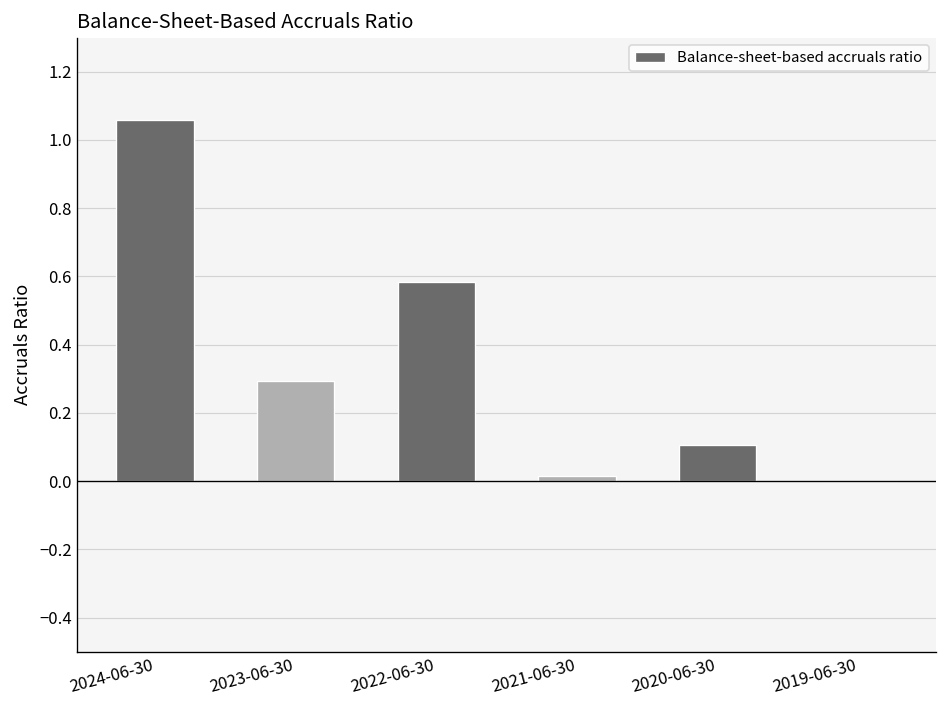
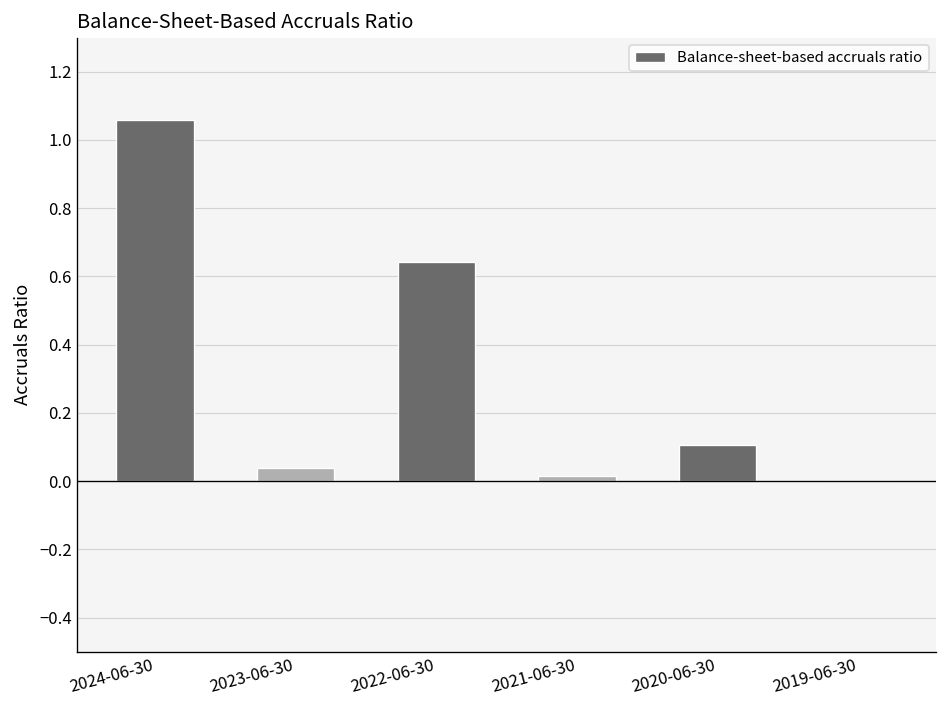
2023-06-30: 0.29 -> 0.04
2022-06-30: 0.58 -> 0.64
